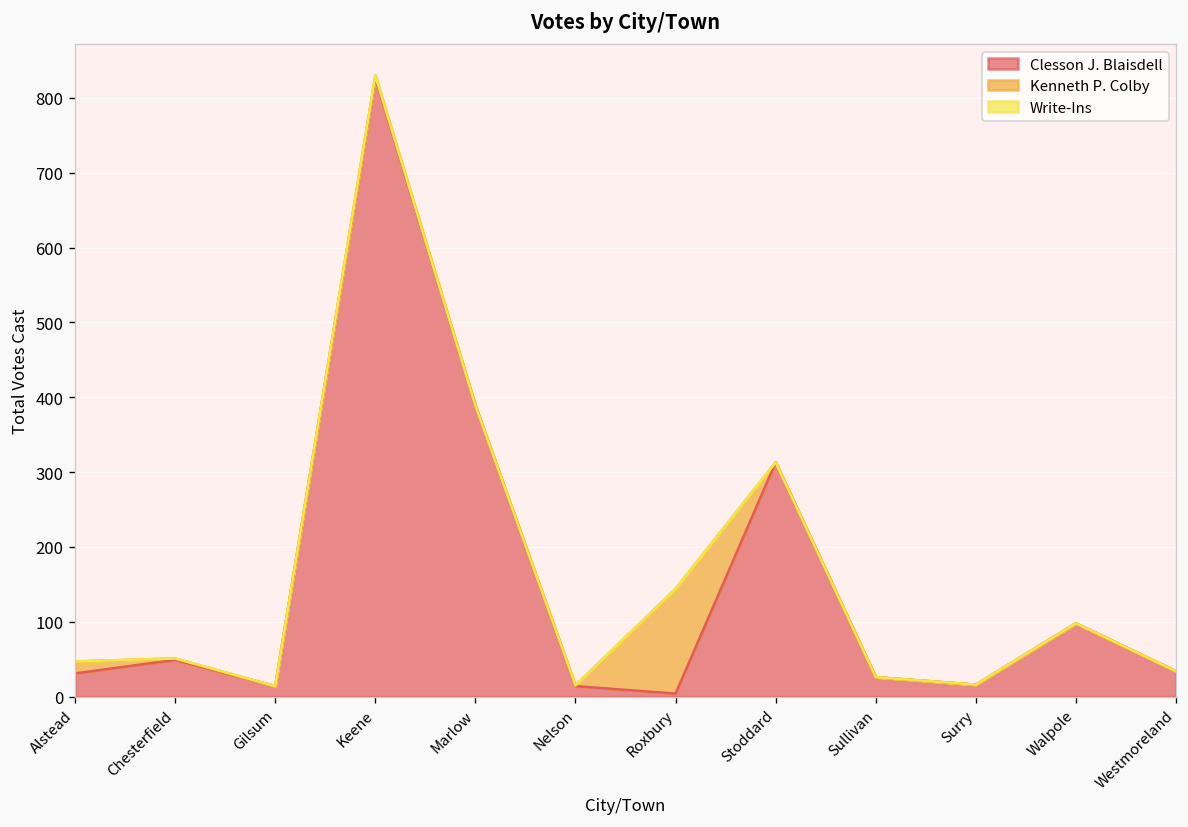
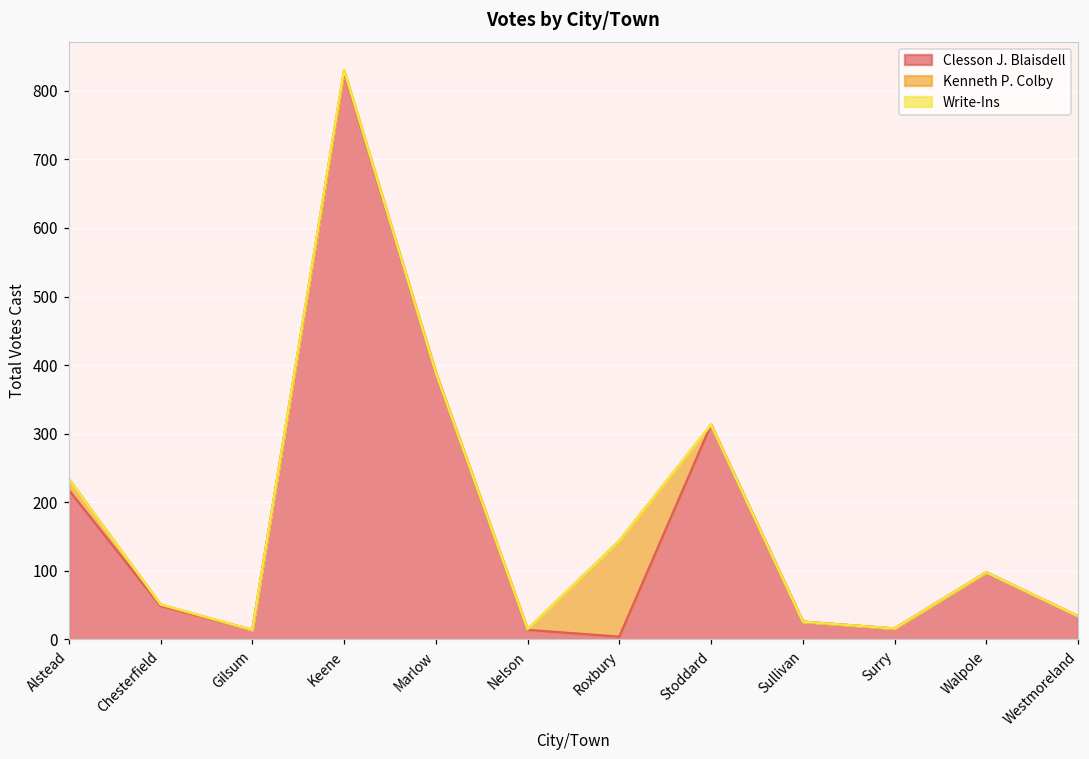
Clesson J. Blaisdell, Alstead: 30 -> 220
